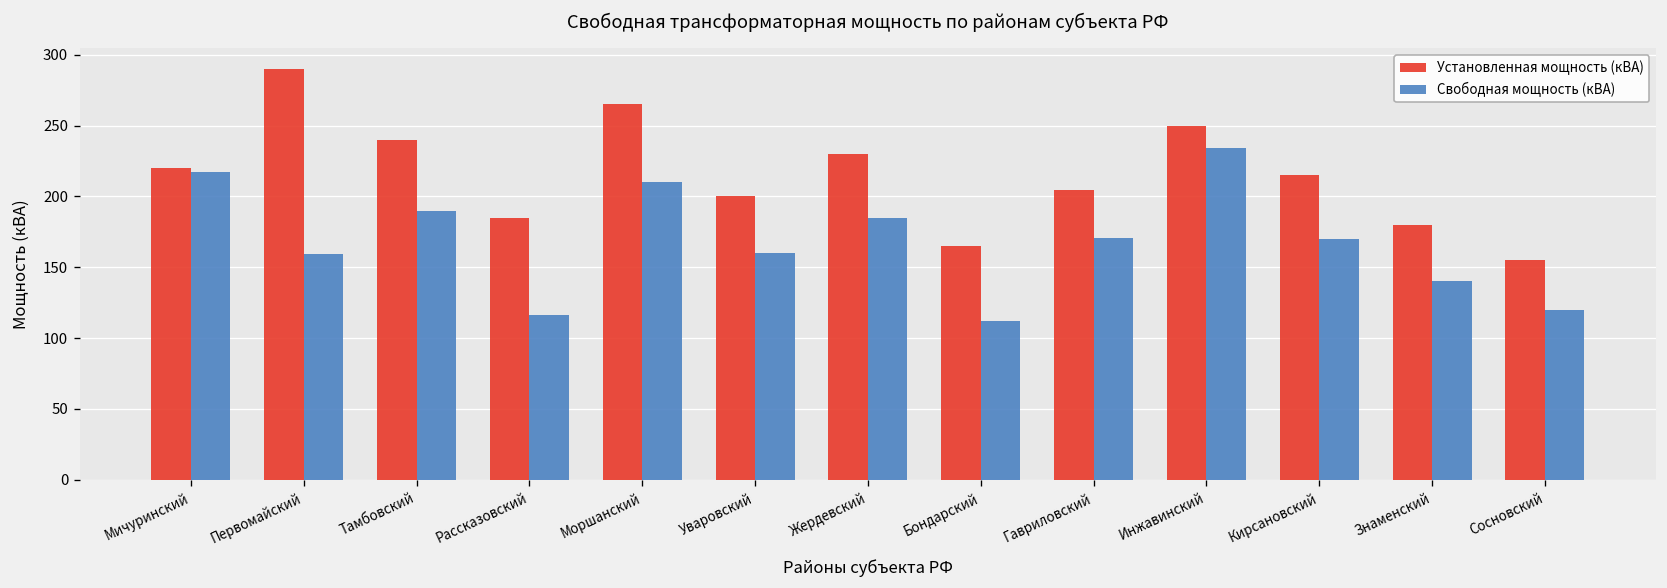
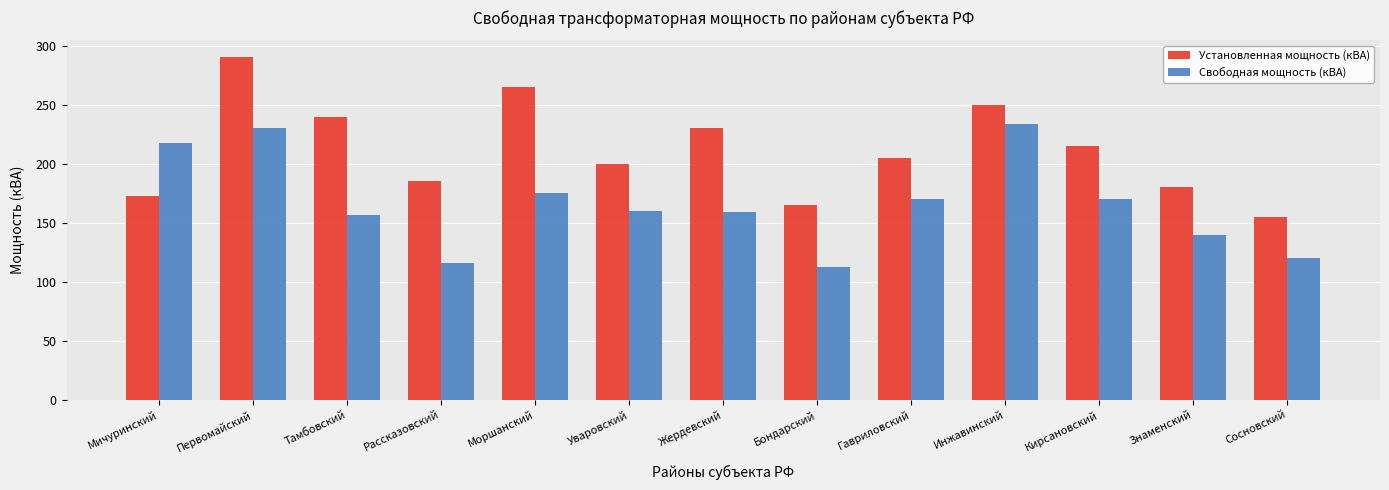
Установленная мощность (кВА), Мичуринский: 220 -> 172
Свободная мощность (кВА), Первомайский: 160 -> 230
Свободная мощность (кВА), Тамбовский: 190 -> 157
Свободная мощность (кВА), Моршанский: 210 -> 176
Свободная мощность (кВА), Жердевский: 185 -> 159
